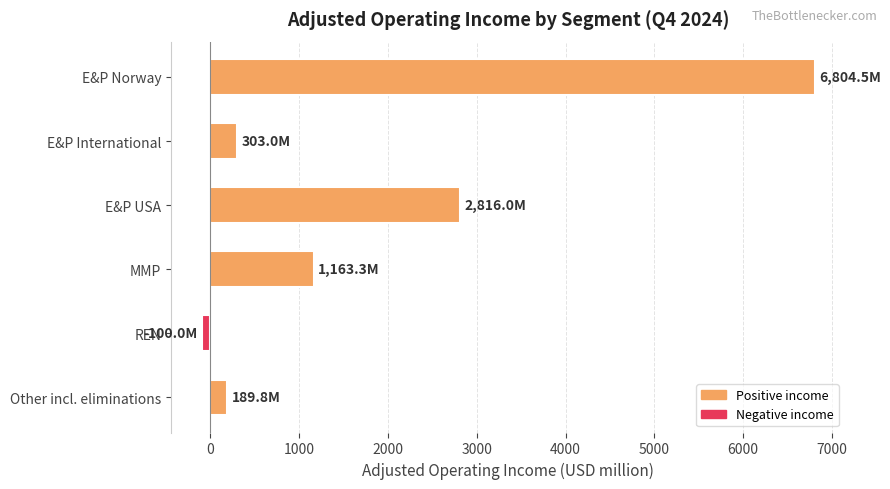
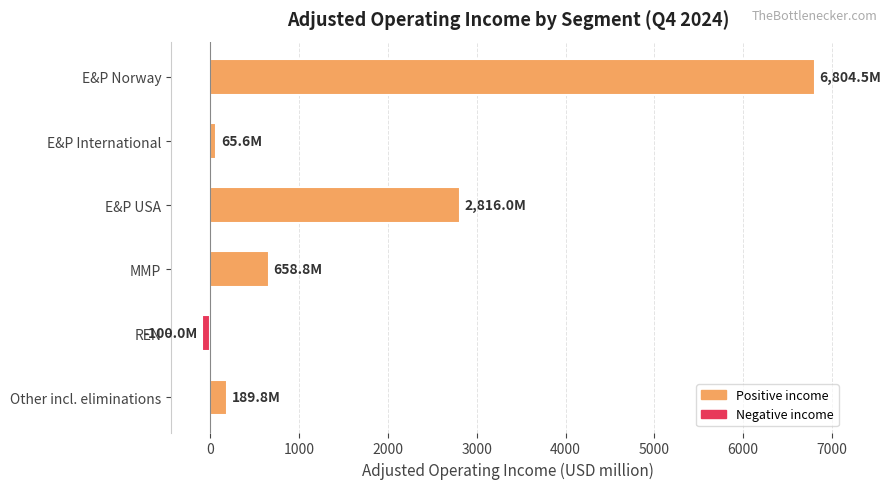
E&P International: 303.0M -> 65.6M
MMP: 1,163.3M -> 658.8M
